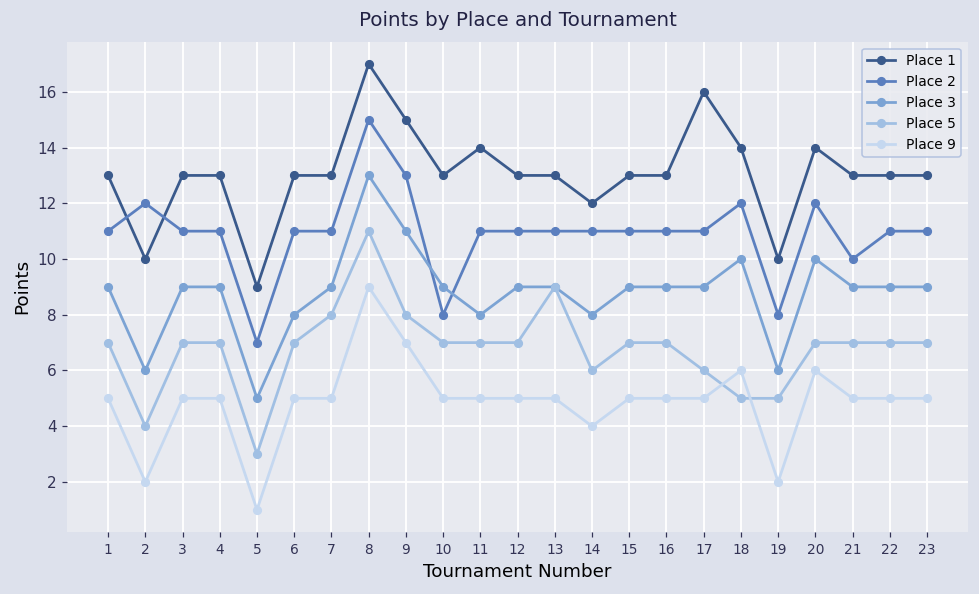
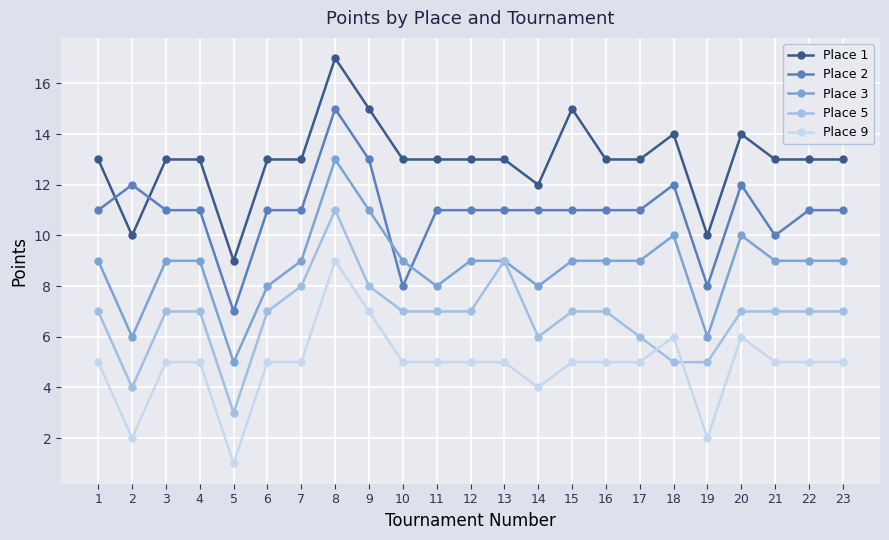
Place 1, 11: 14 -> 13
Place 1, 15: 13 -> 15
Place 1, 17: 16 -> 13
